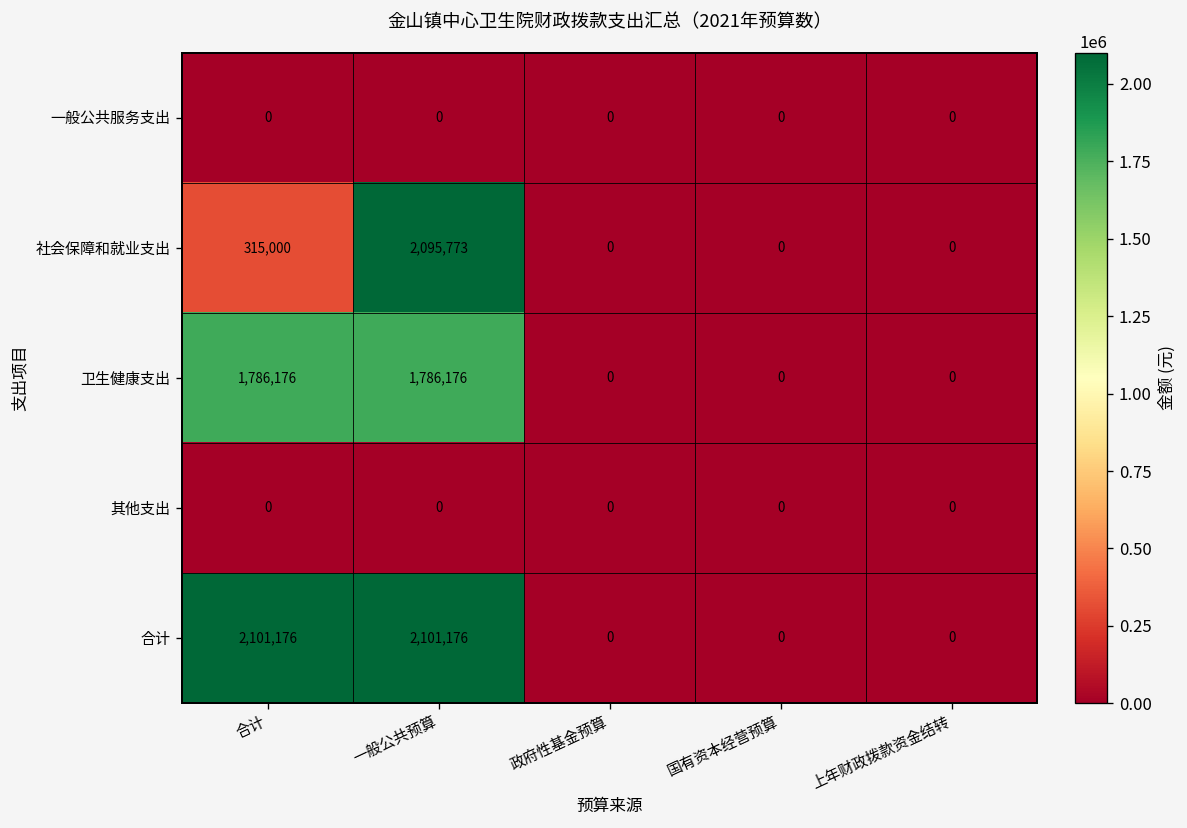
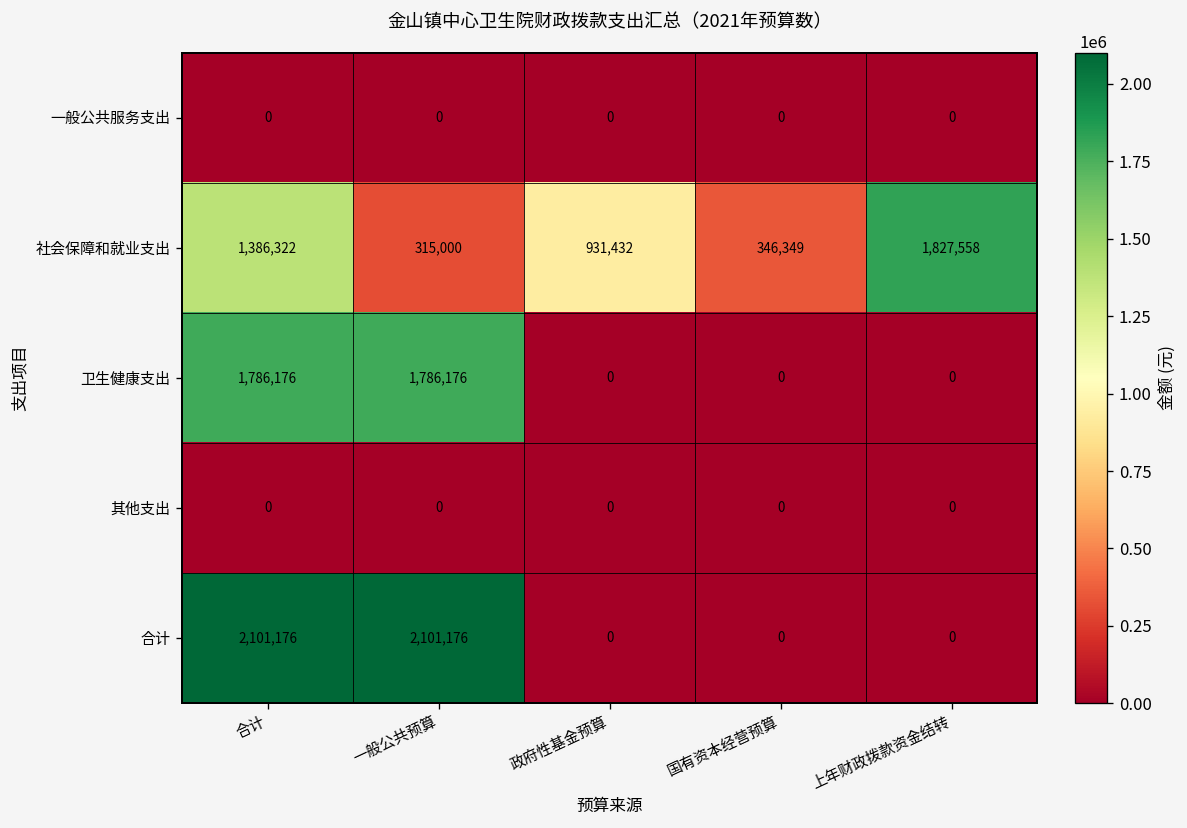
社会保障和就业支出, 合计: 315,000 -> 1,386,322
社会保障和就业支出, 一般公共预算: 2,095,773 -> 315,000
社会保障和就业支出, 政府性基金预算: 0 -> 931,432
社会保障和就业支出, 国有资本经营预算: 0 -> 346,349
社会保障和就业支出, 上年财政拨款资金结转: 0 -> 1,827,558
